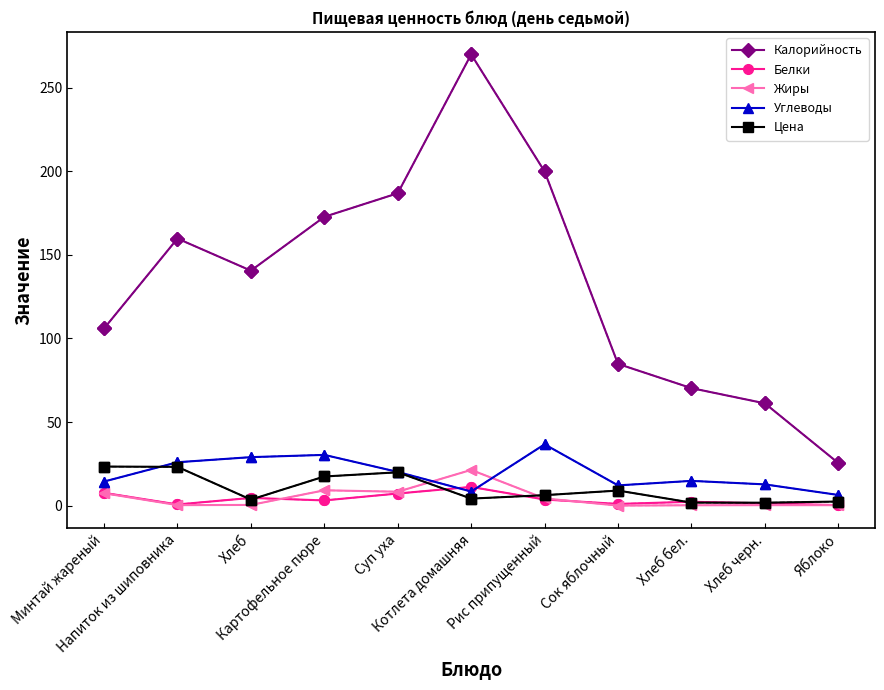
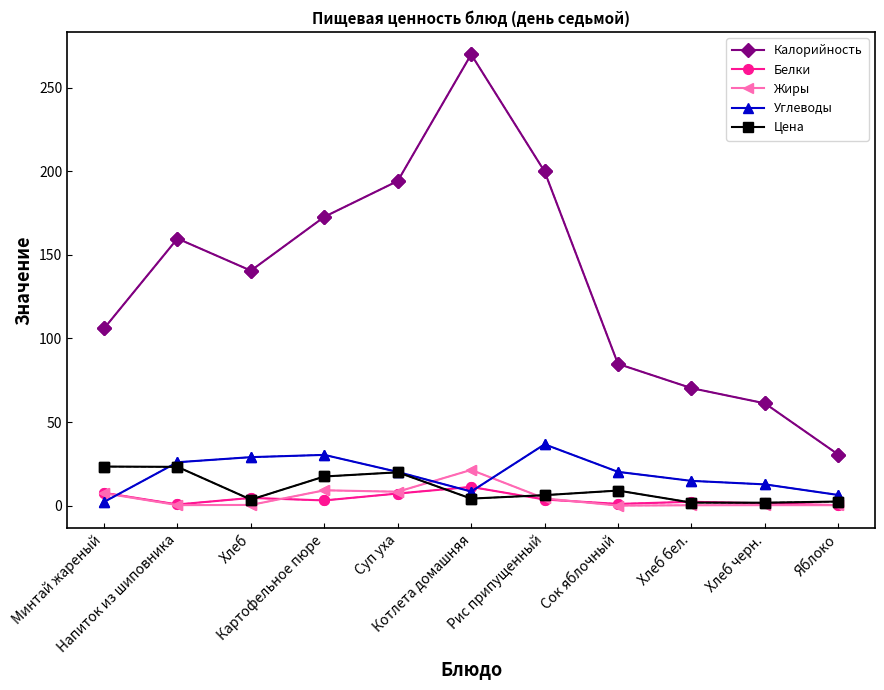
Углеводы, Минтай жареный: 14 -> 2
Калорийность, Суп уха: 187 -> 194
Углеводы, Сок яблочный: 12 -> 20
Калорийность, Яблоко: 25 -> 31
